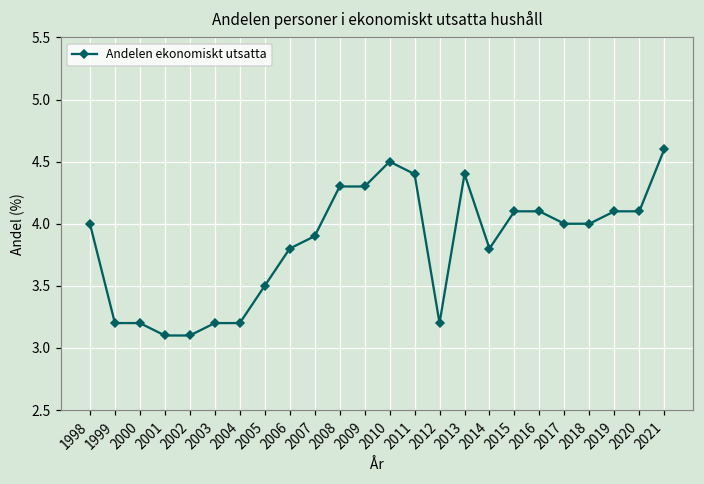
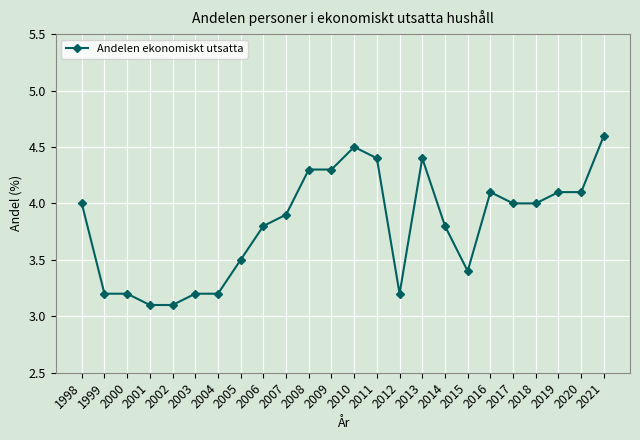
2015: 4.1 -> 3.4
